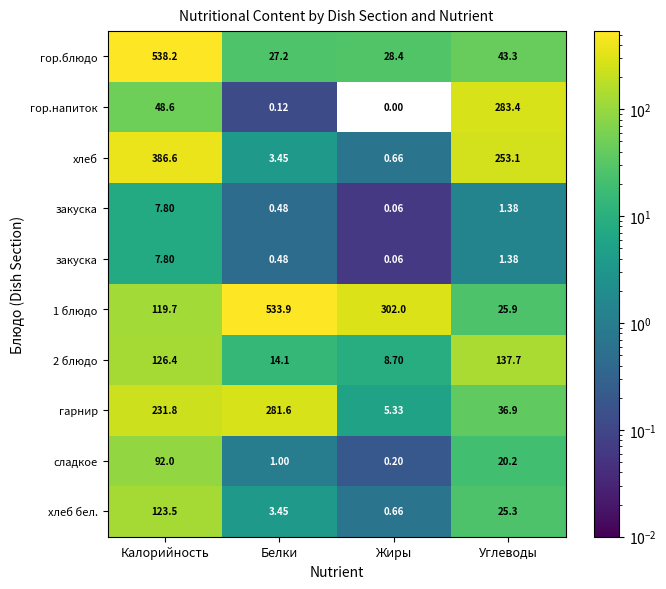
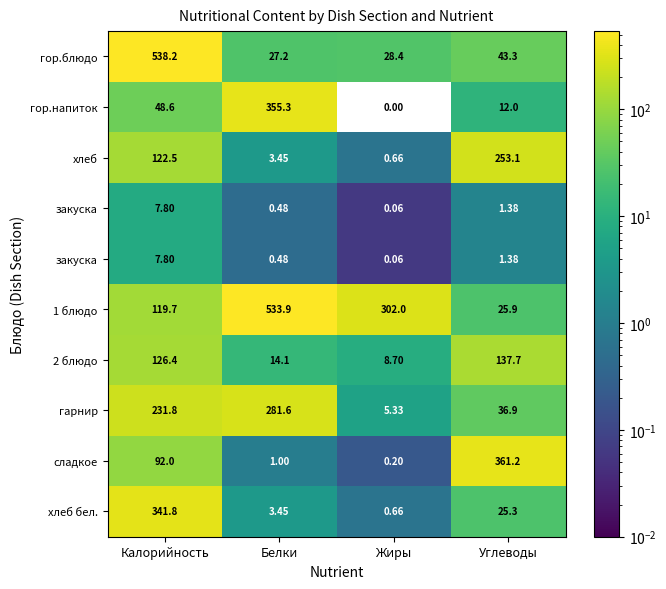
гор.напиток, Белки: 0.12 -> 355.3
гор.напиток, Углеводы: 283.4 -> 12.0
хлеб, Калорийность: 386.6 -> 122.5
сладкое, Углеводы: 20.2 -> 361.2
хлеб бел., Калорийность: 123.5 -> 341.8
